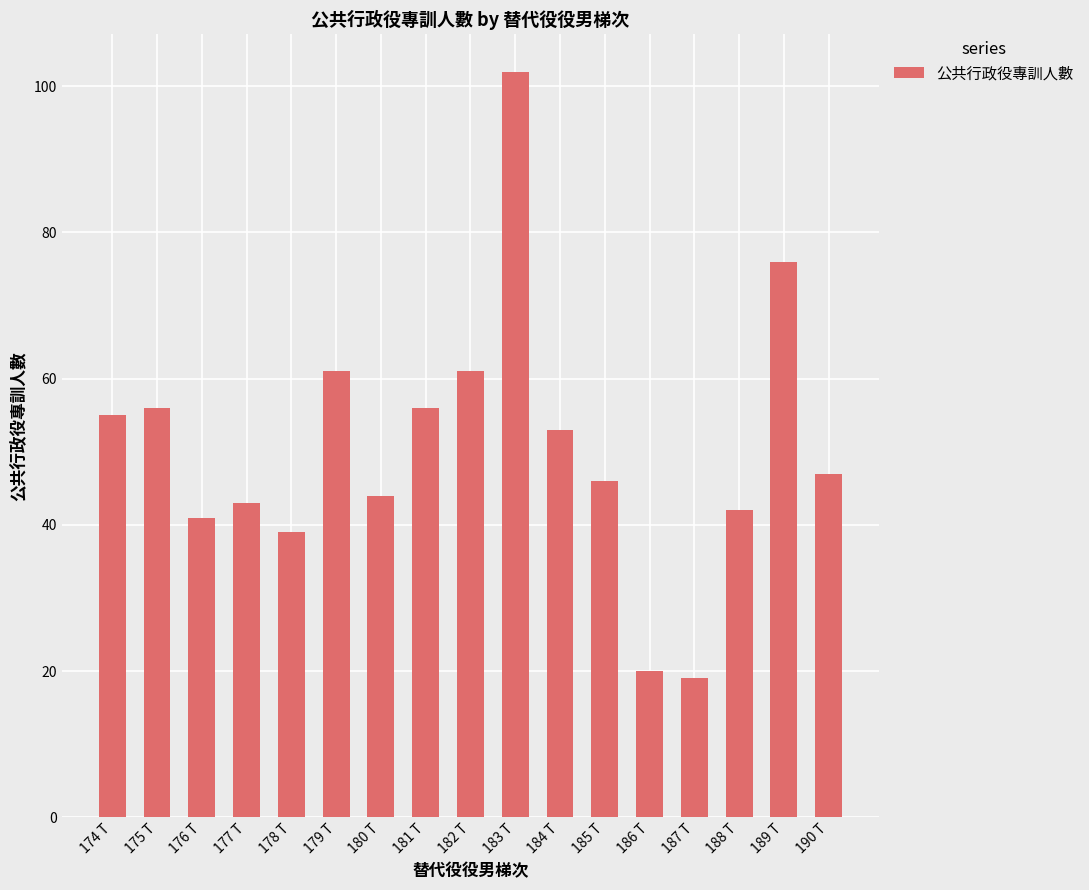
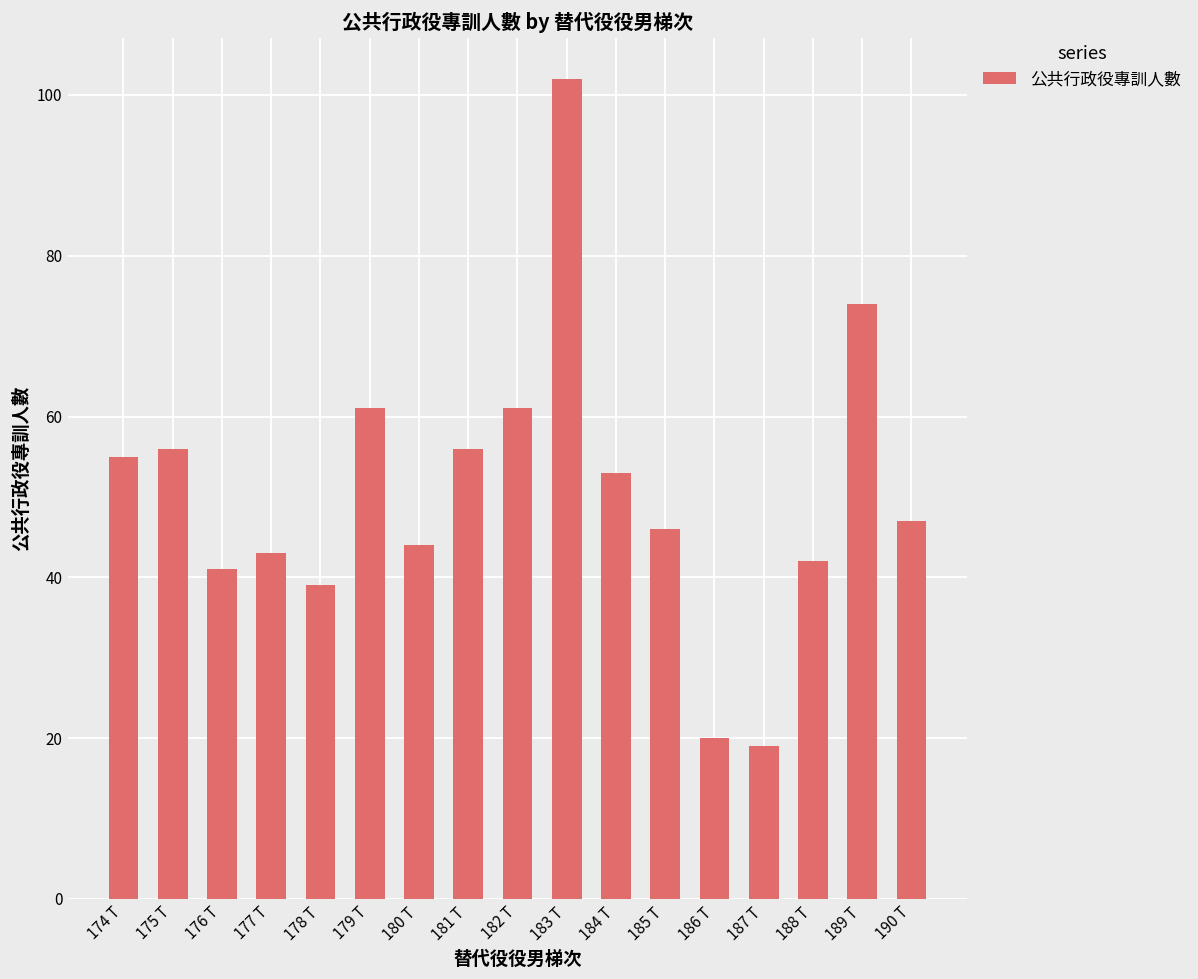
189 T: 76 -> 74
